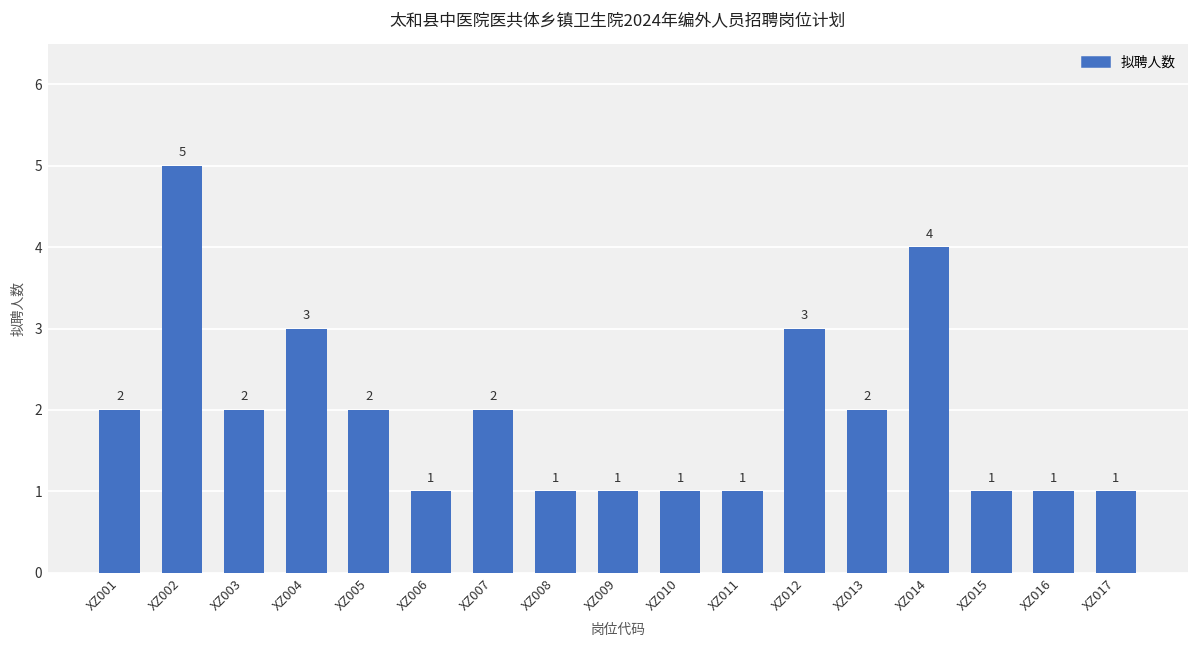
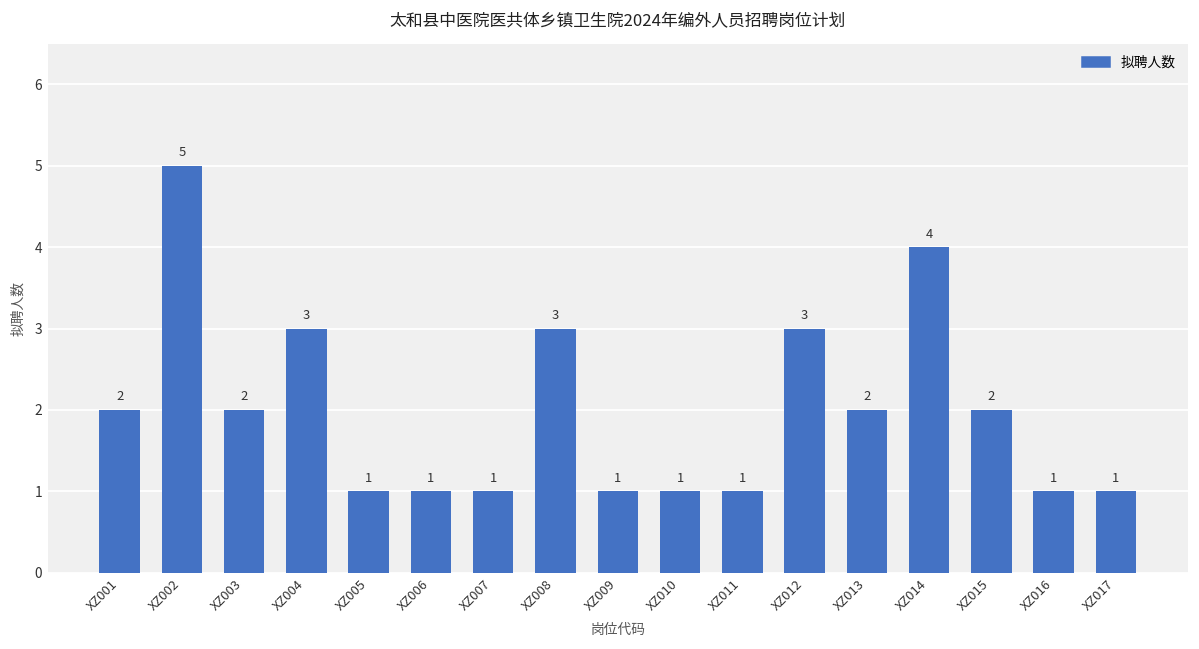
XZ005: 2 -> 1
XZ007: 2 -> 1
XZ008: 1 -> 3
XZ015: 1 -> 2
